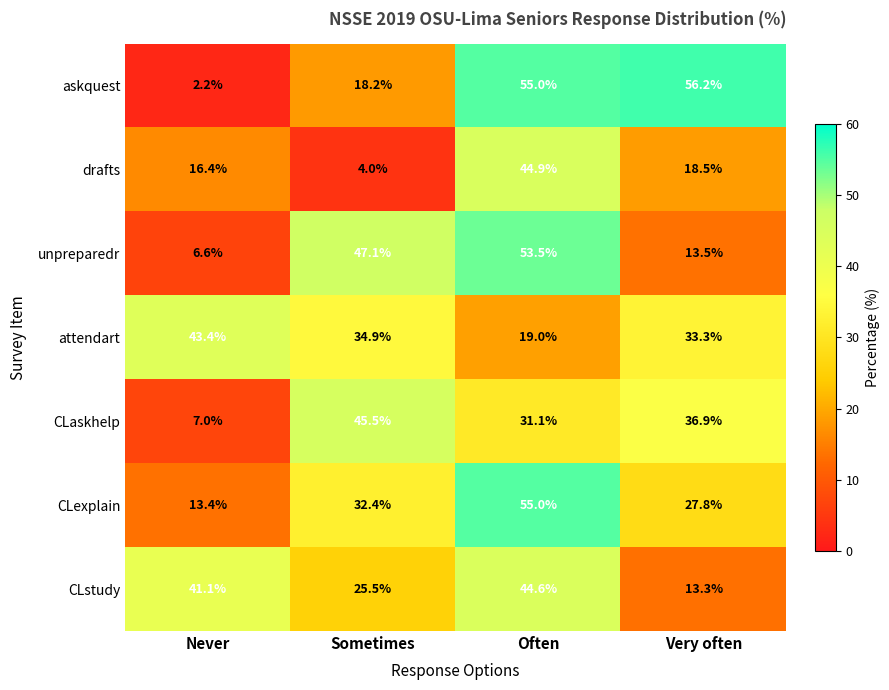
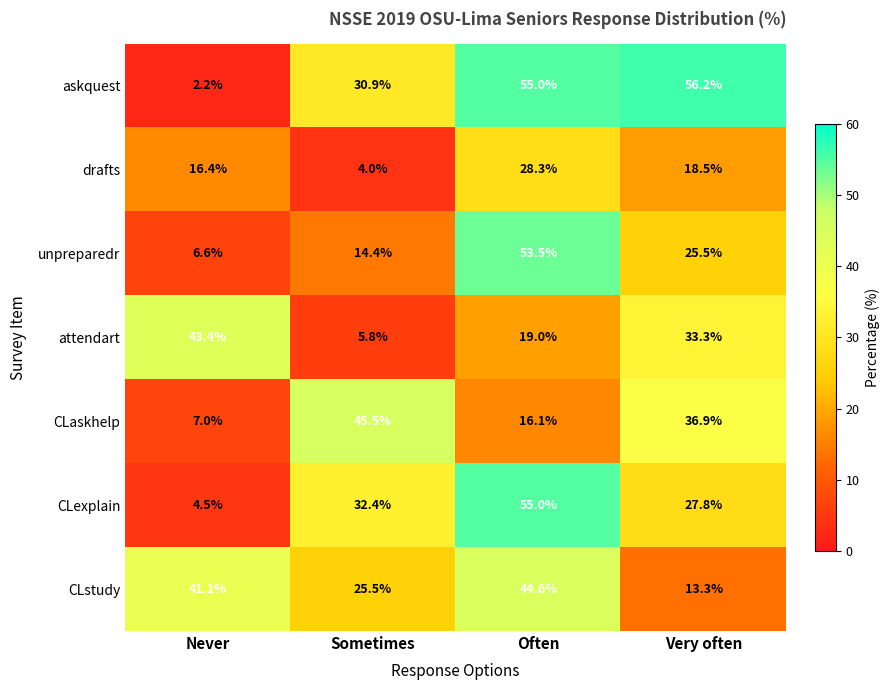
askquest, Sometimes: 18.2% -> 30.9%
drafts, Often: 44.9% -> 28.3%
unpreparedr, Sometimes: 47.1% -> 14.4%
unpreparedr, Very often: 13.5% -> 25.5%
attendart, Sometimes: 34.9% -> 5.8%
CLaskhelp, Often: 31.1% -> 16.1%
CLexplain, Never: 13.4% -> 4.5%
